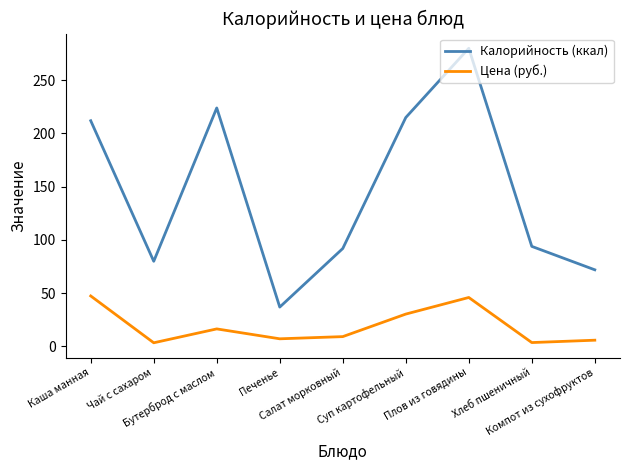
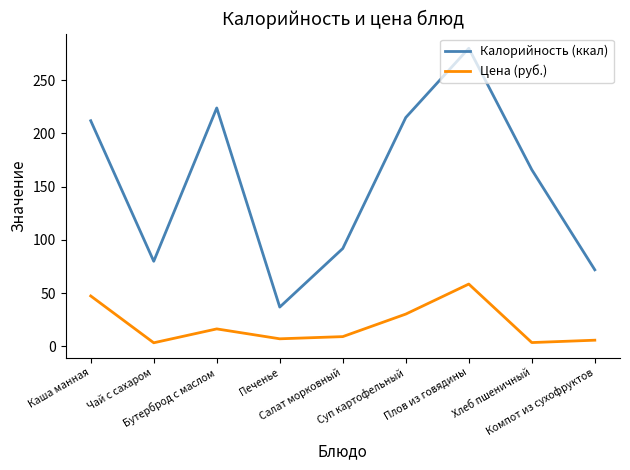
Цена (руб.), Плов из говядины: 46 -> 59
Калорийность (ккал), Хлеб пшеничный: 94 -> 166
